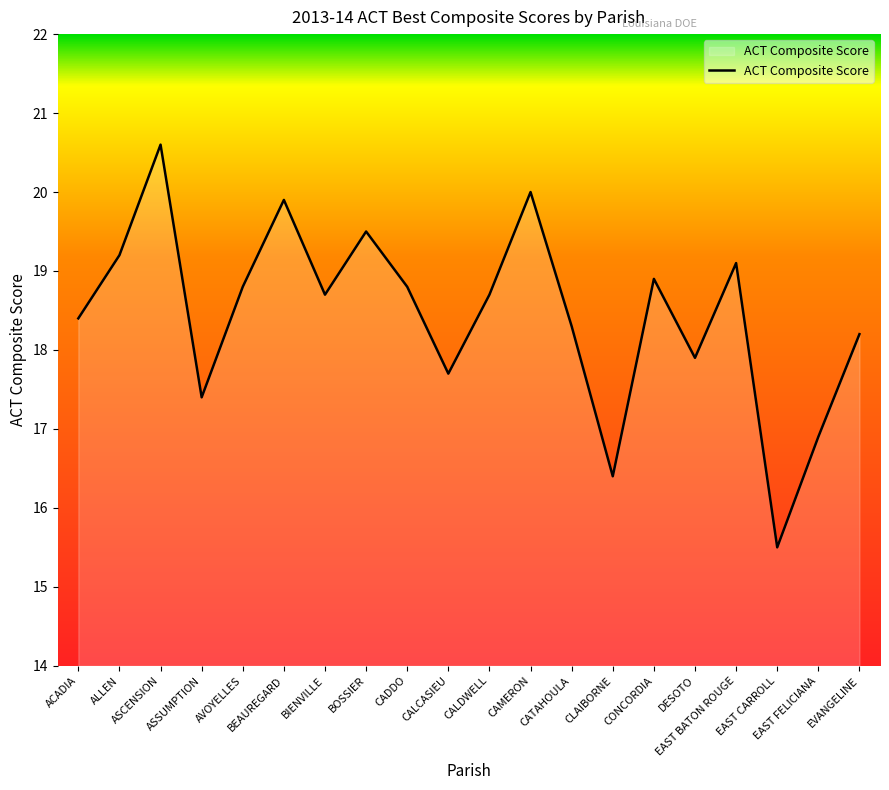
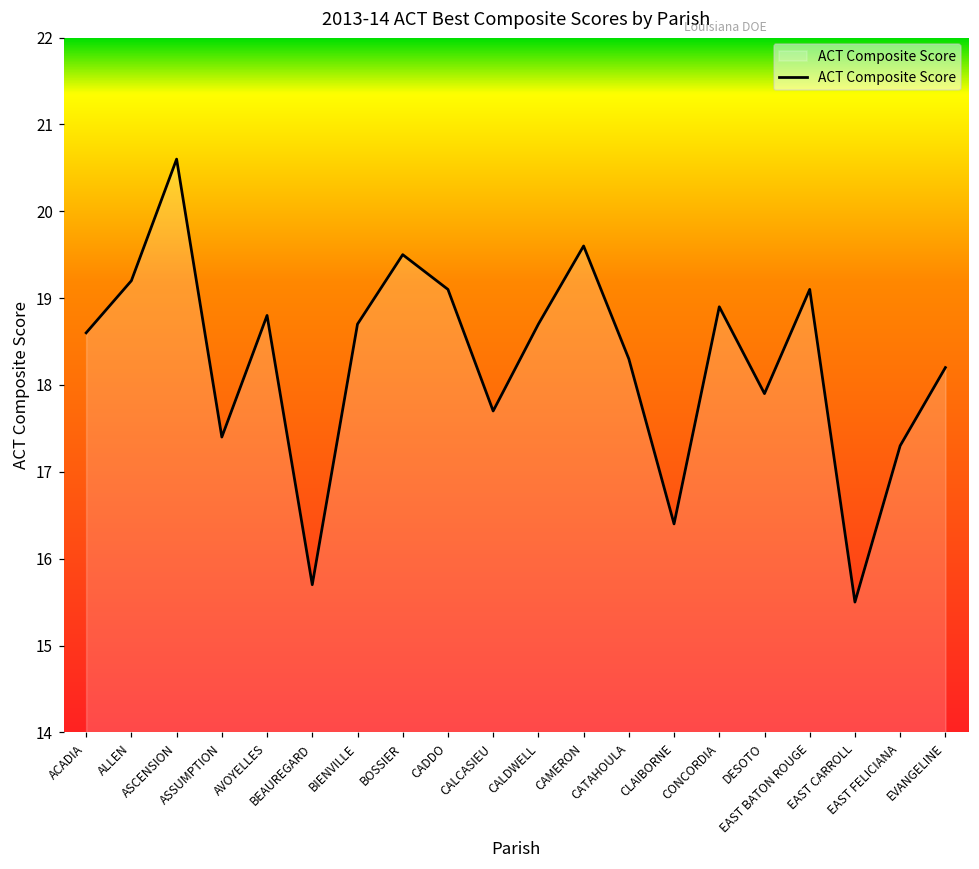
ACADIA: 18.4 -> 18.6
BEAUREGARD: 19.9 -> 15.7
CADDO: 18.8 -> 19.1
CAMERON: 20.0 -> 19.6
EAST FELICIANA: 16.9 -> 17.3
